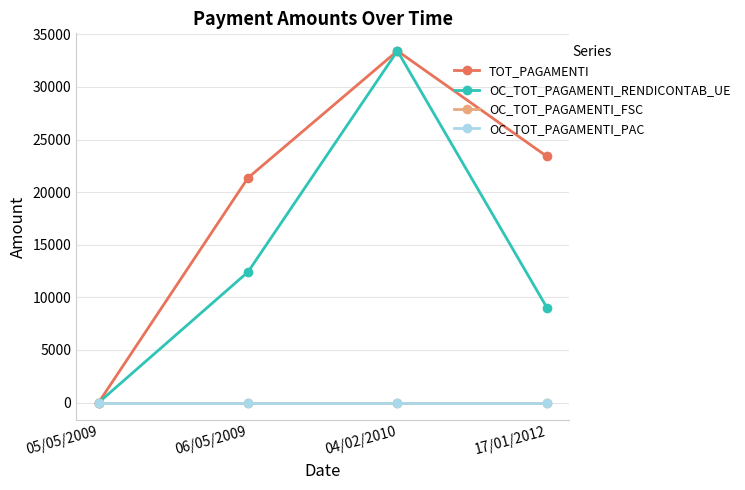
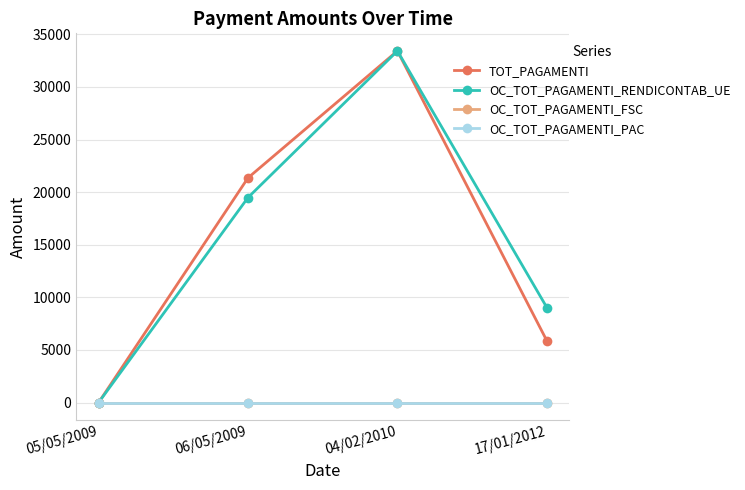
OC_TOT_PAGAMENTI_RENDICONTAB_UE, 06/05/2009: 12400 -> 19500
TOT_PAGAMENTI, 17/01/2012: 23400 -> 5900
